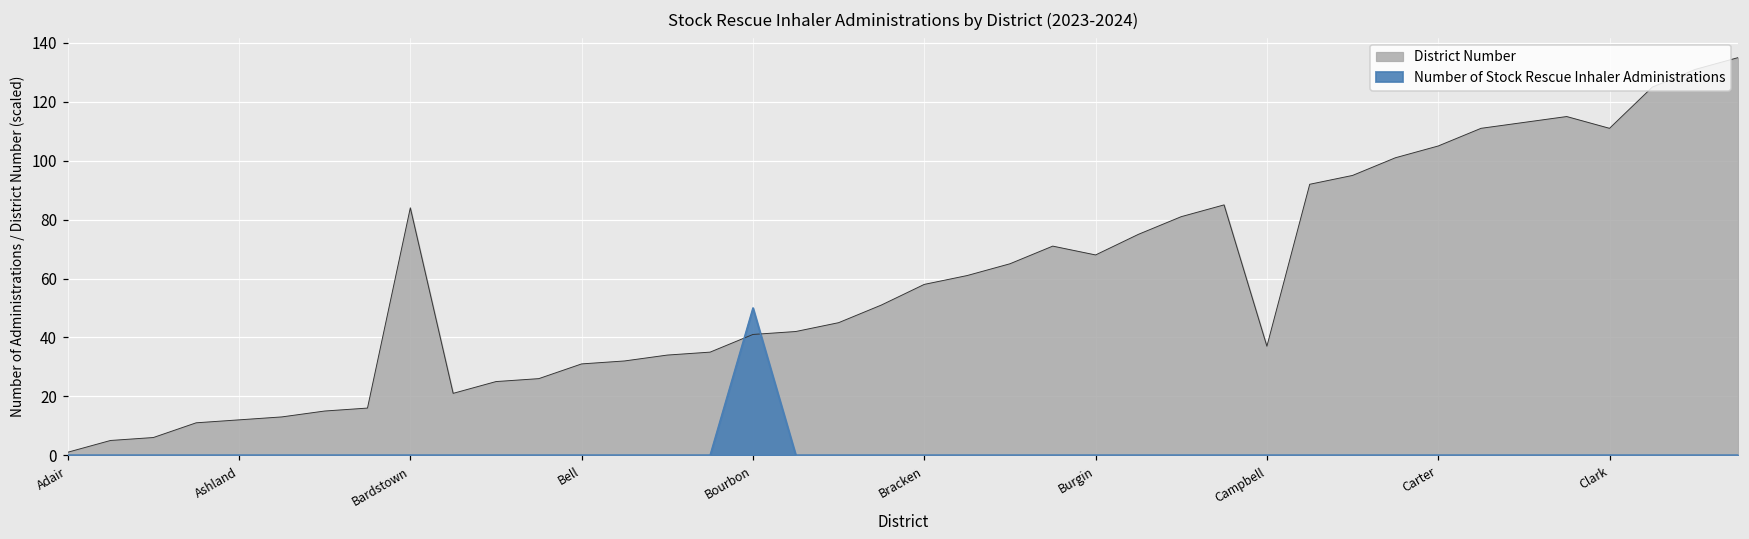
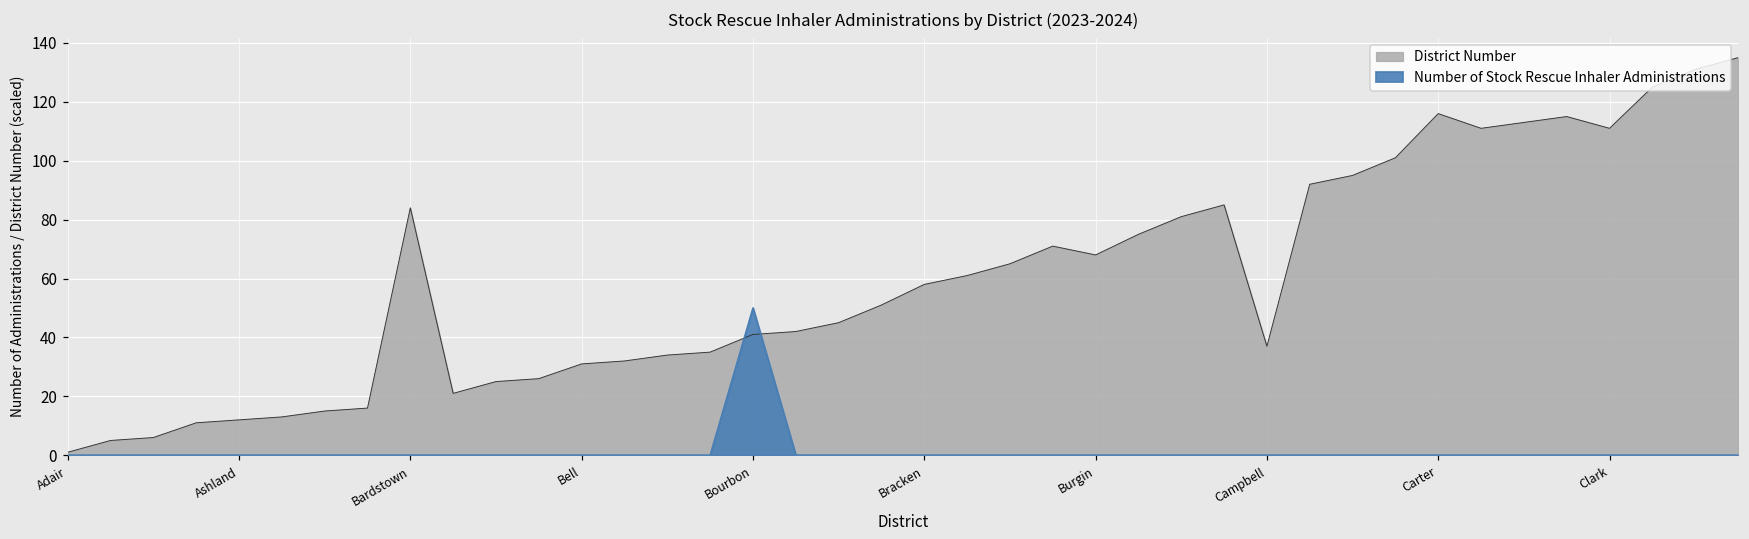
District Number, Carter: 105 -> 116
